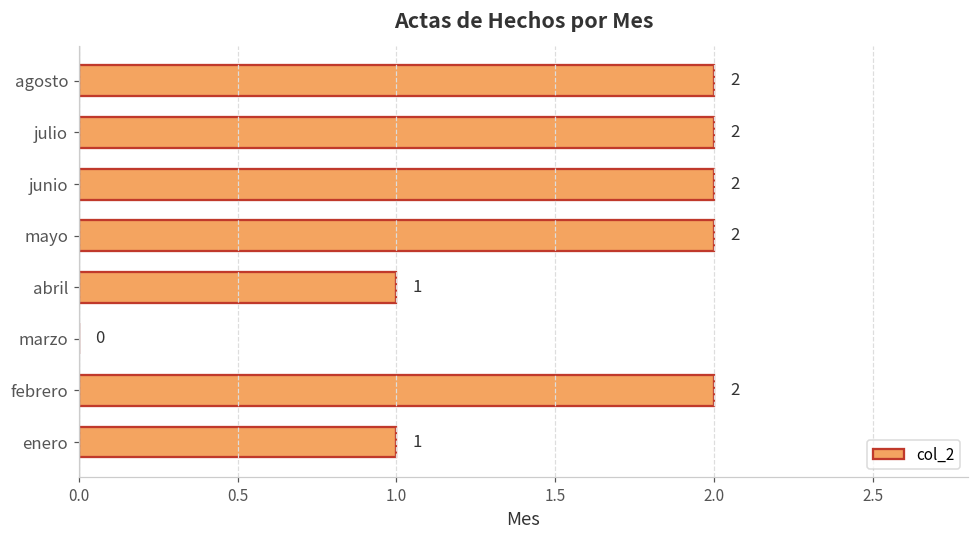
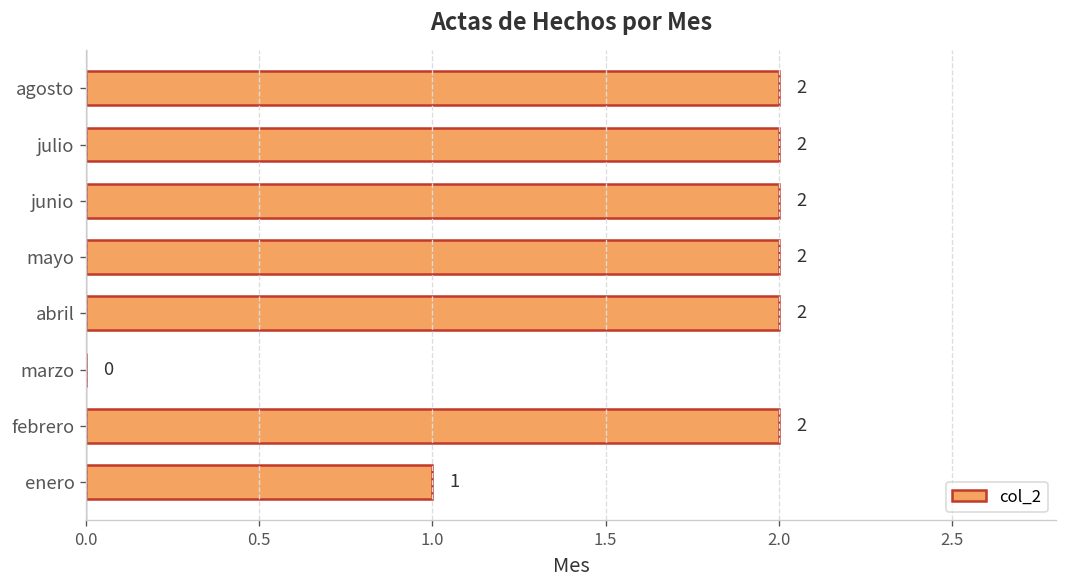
abril: 1 -> 2
